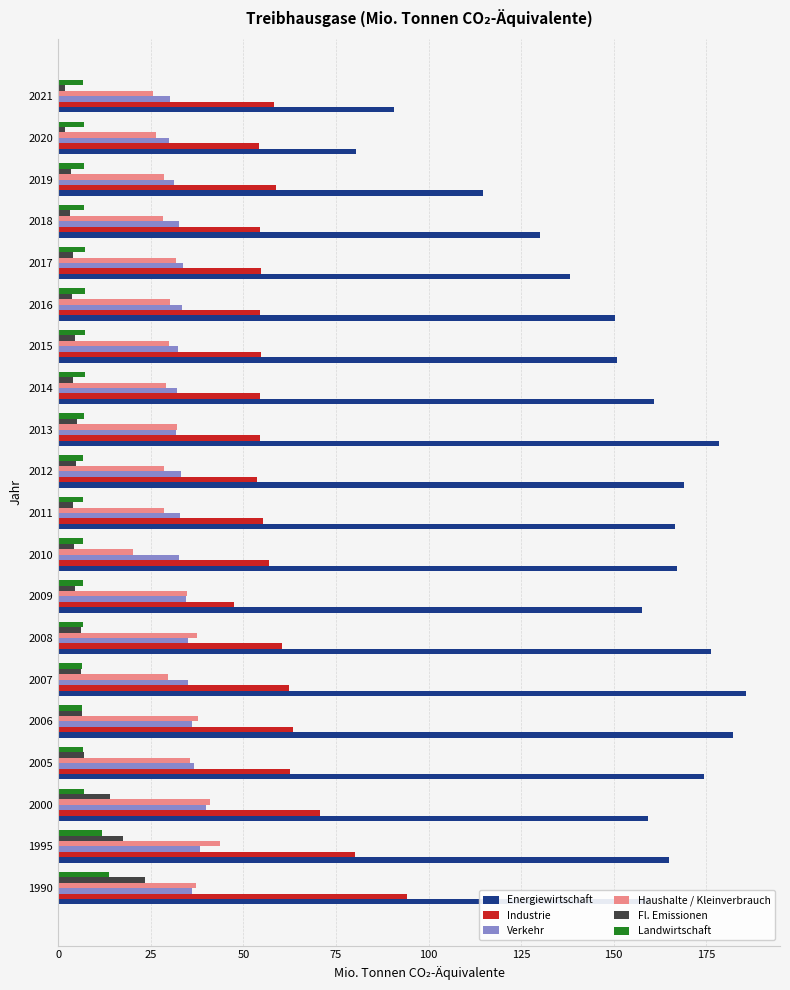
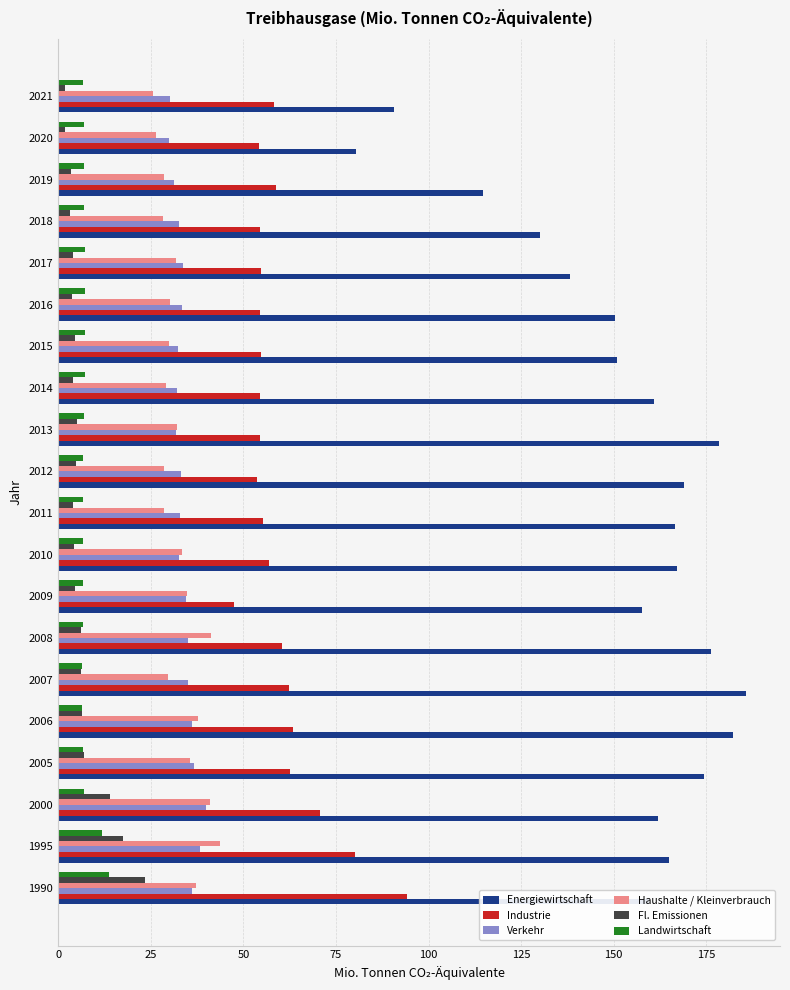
Haushalte / Kleinverbrauch, 2010: 20 -> 33
Haushalte / Kleinverbrauch, 2008: 38 -> 41
Energiewirtschaft, 2000: 159 -> 162
